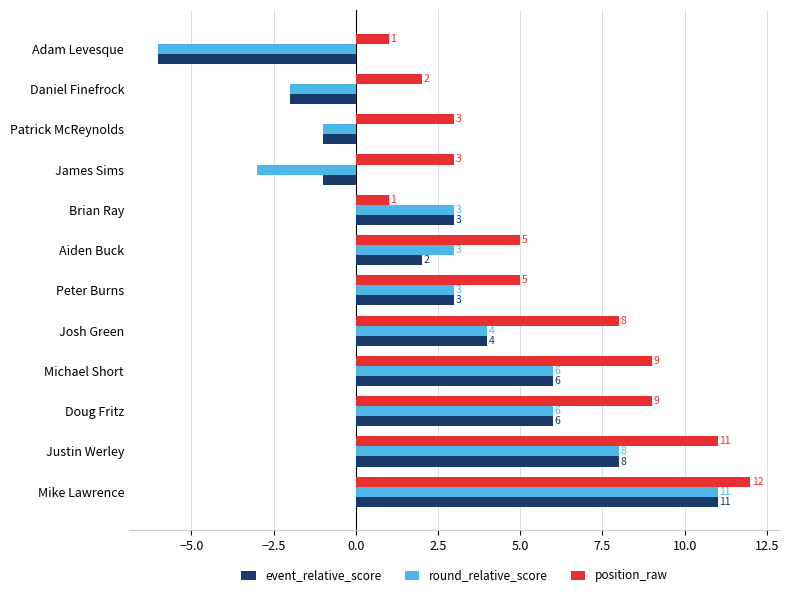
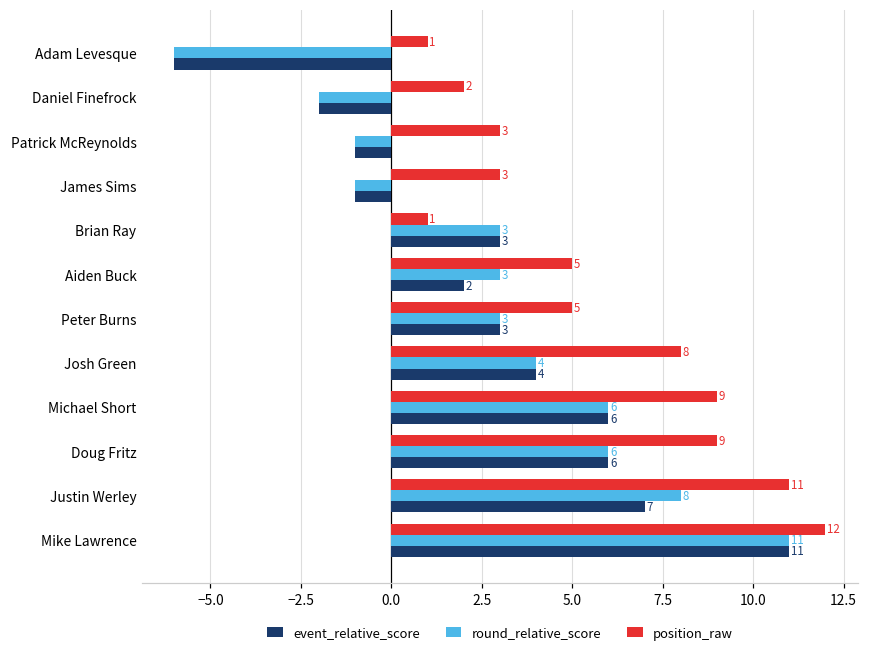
round_relative_score, James Sims: -3 -> -1
event_relative_score, Justin Werley: 8 -> 7
